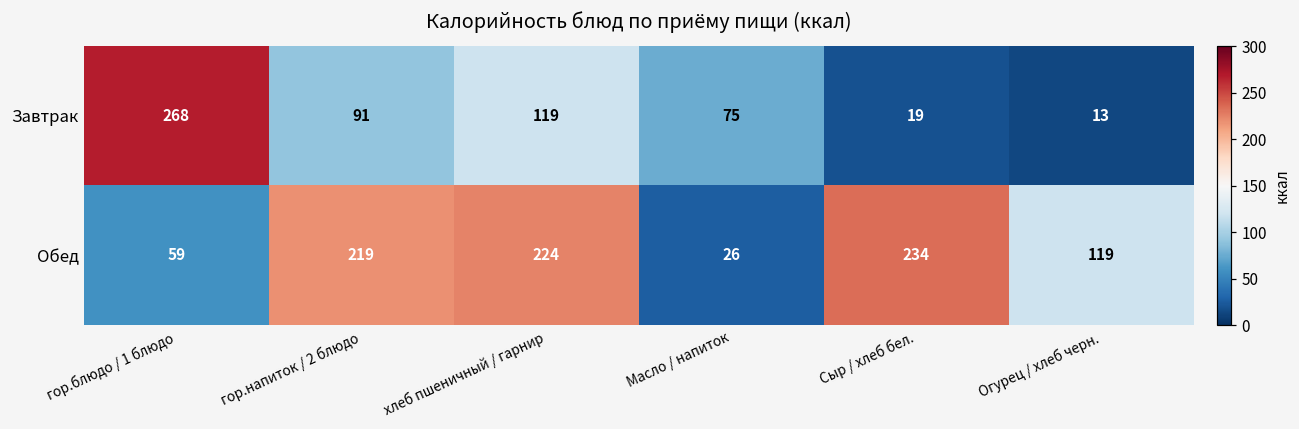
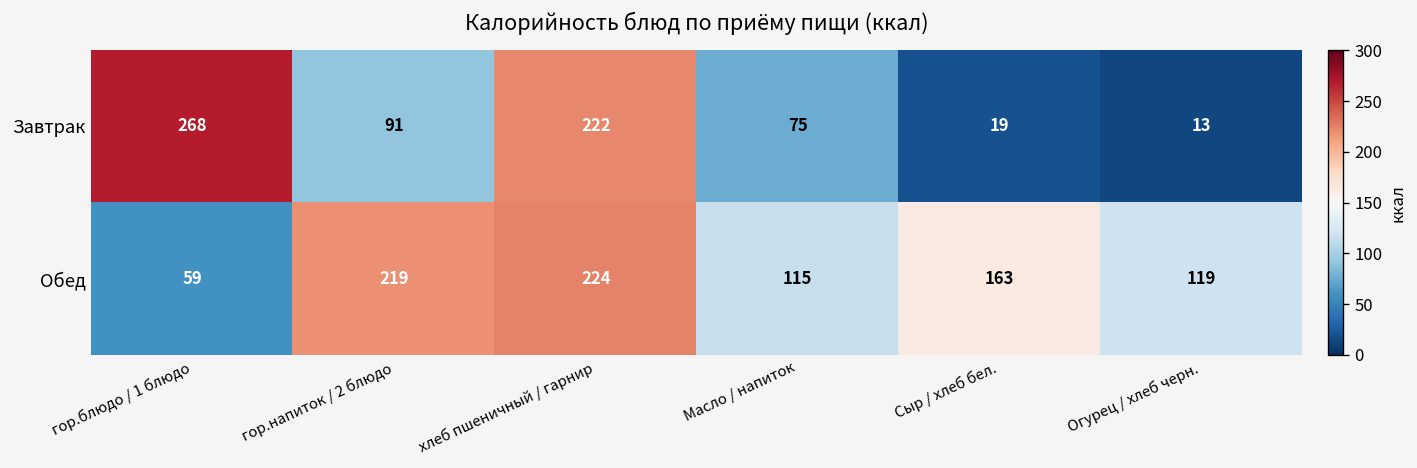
Завтрак, хлеб пшеничный / гарнир: 119 -> 222
Обед, Масло / напиток: 26 -> 115
Обед, Сыр / хлеб бел.: 234 -> 163
